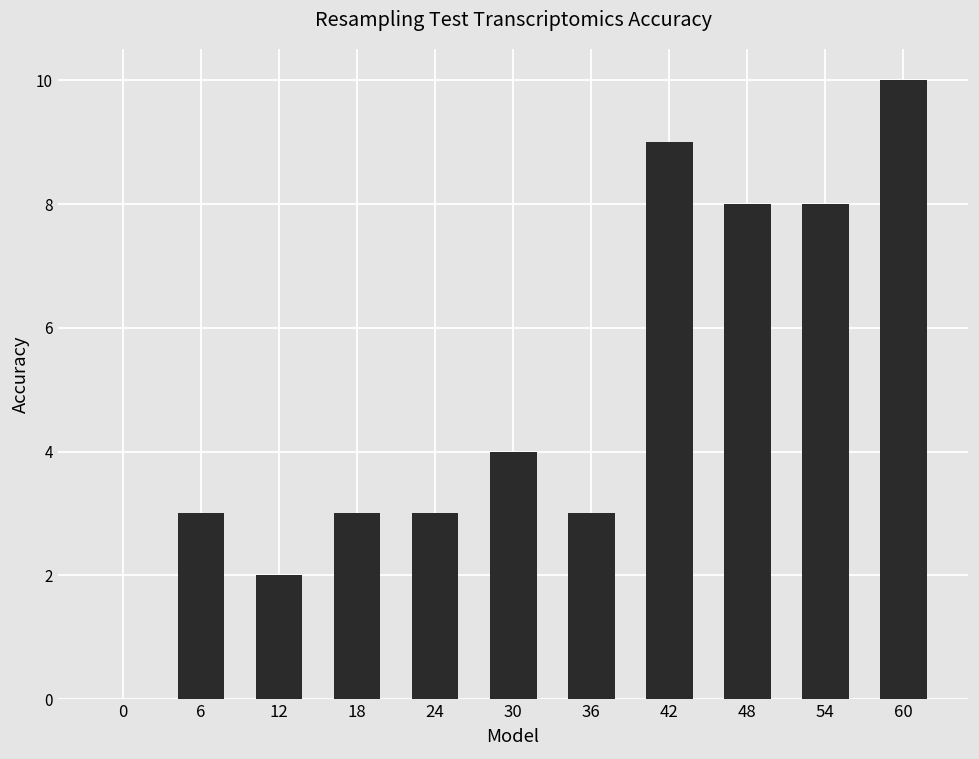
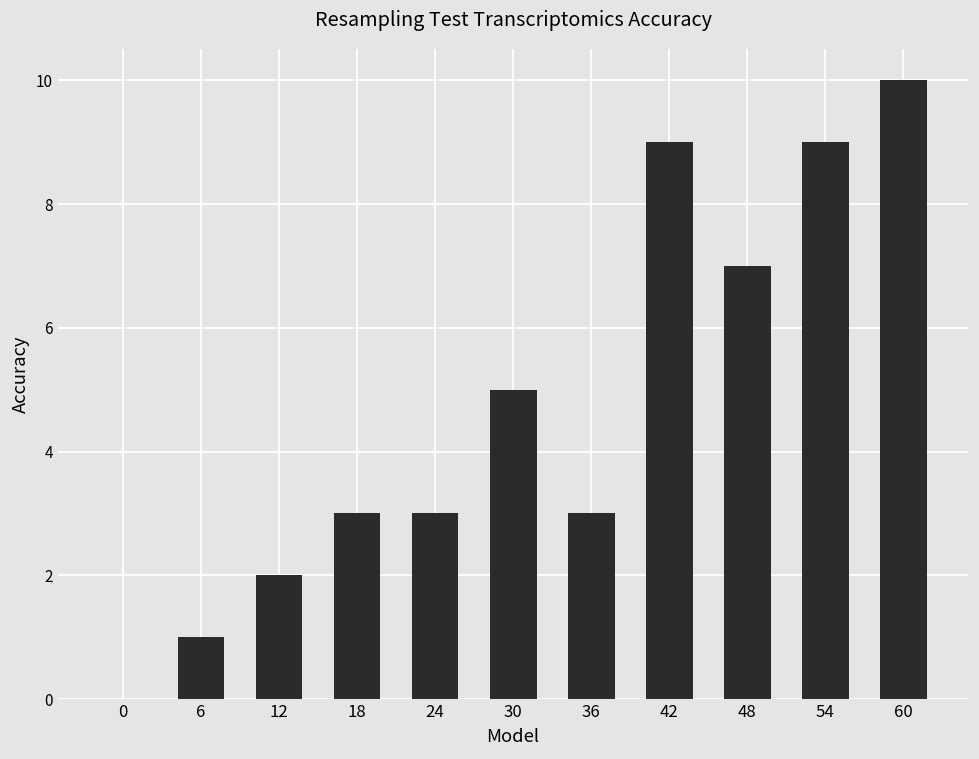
6: 3 -> 1
30: 4 -> 5
48: 8 -> 7
54: 8 -> 9
